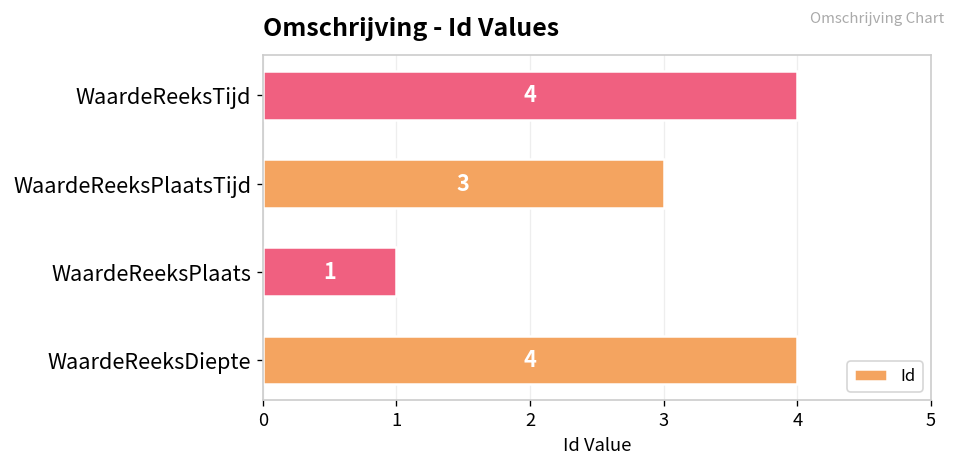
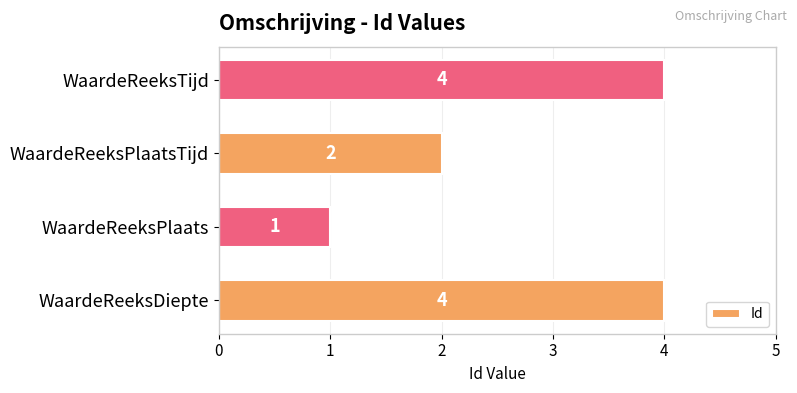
WaardeReeksPlaatsTijd: 3 -> 2
